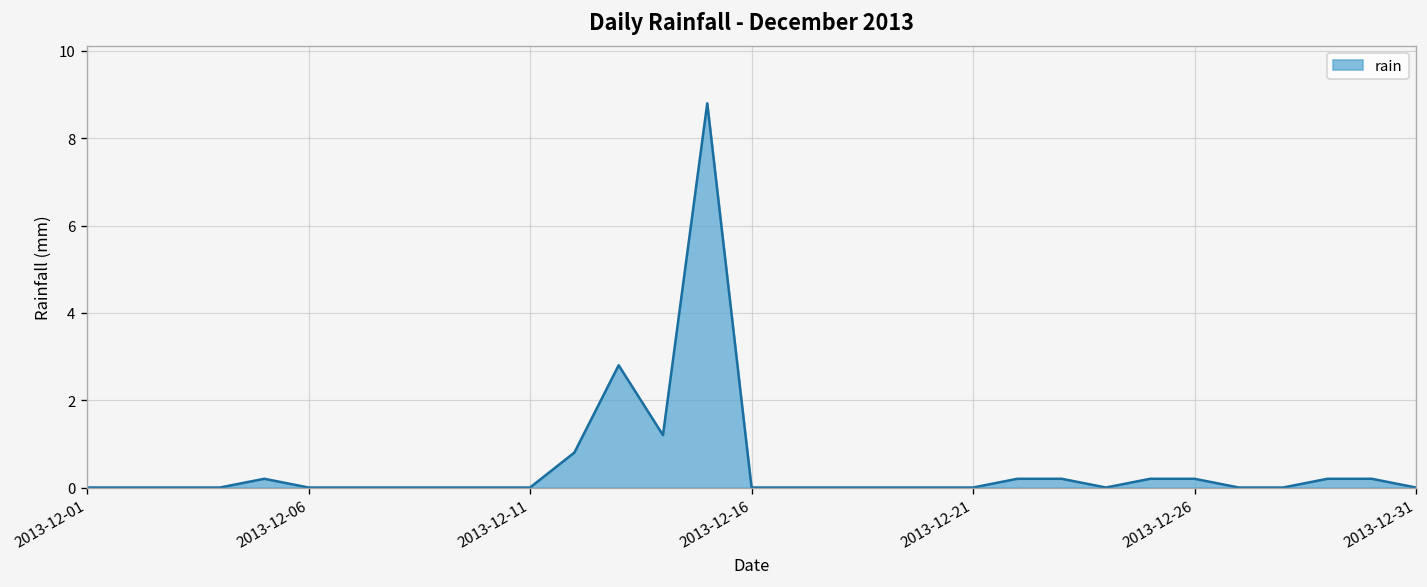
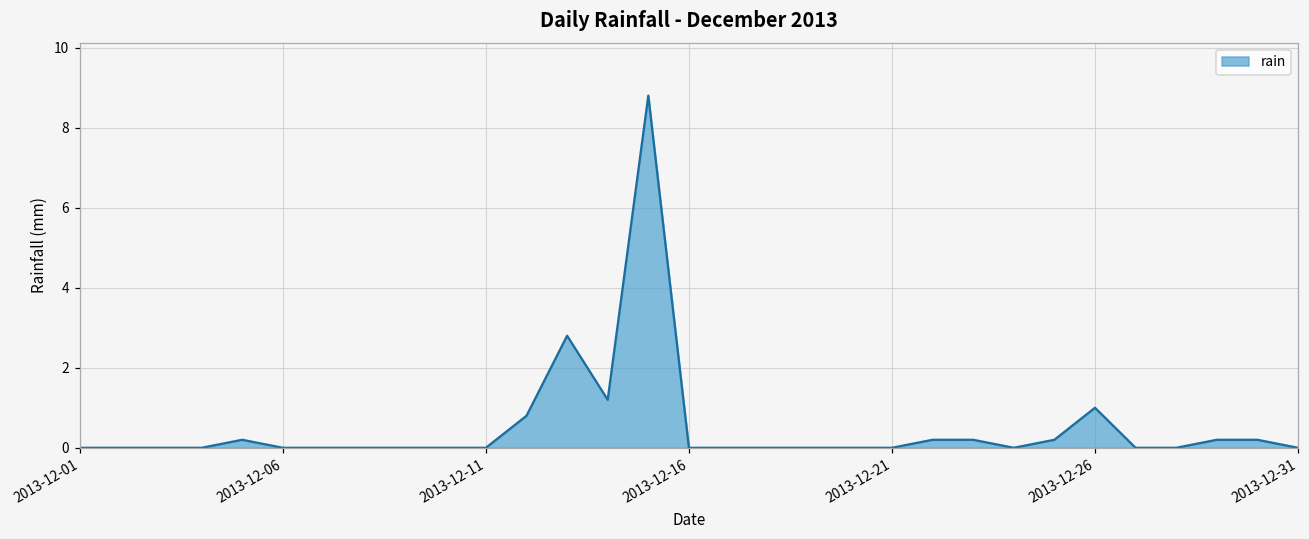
2013-12-26: 0.2 -> 1.0
